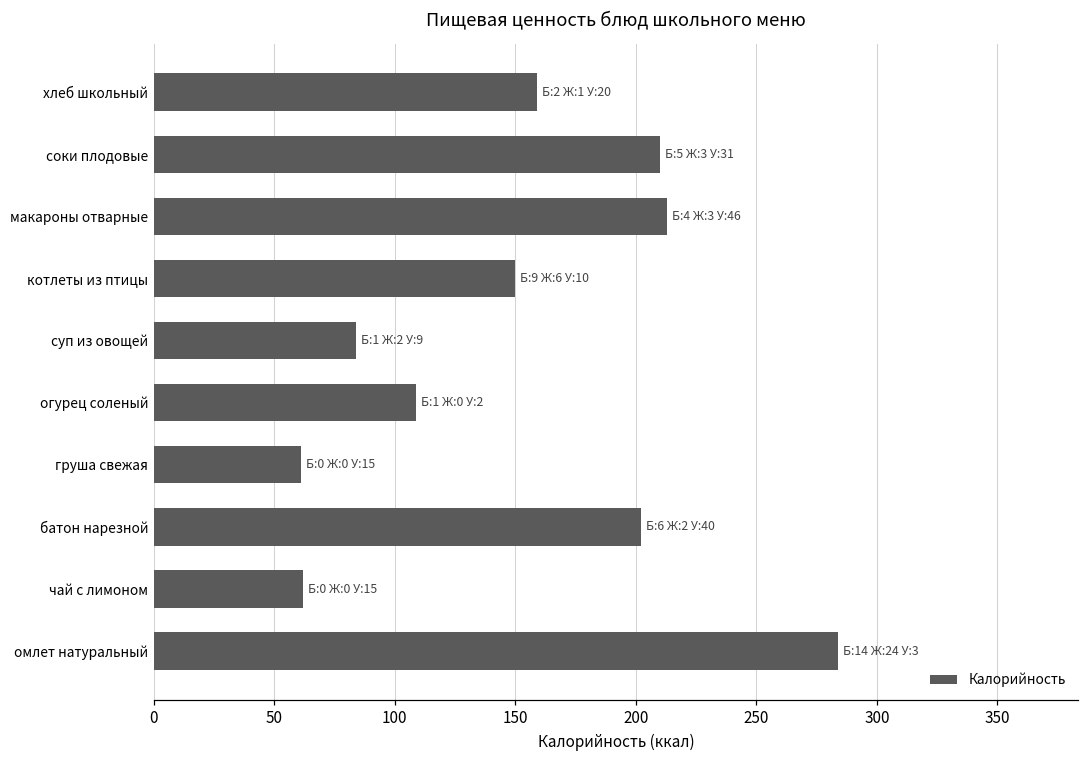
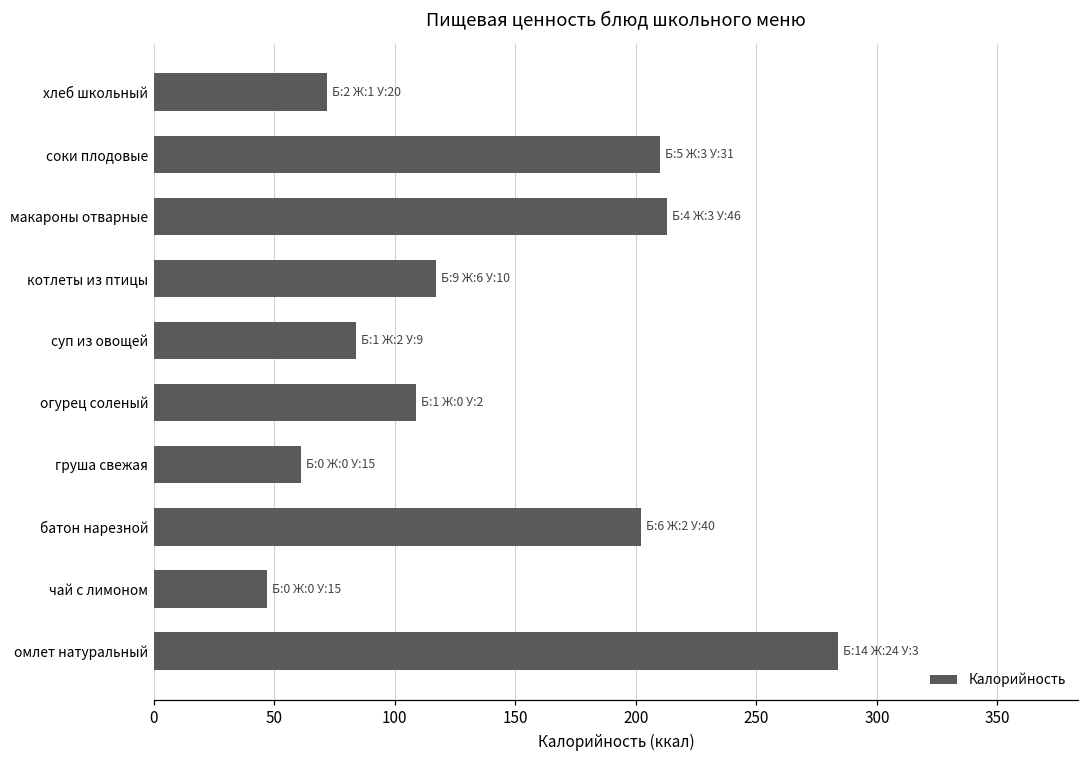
хлеб школьный: 159 -> 72
котлеты из птицы: 150 -> 117
чай с лимоном: 62 -> 47
